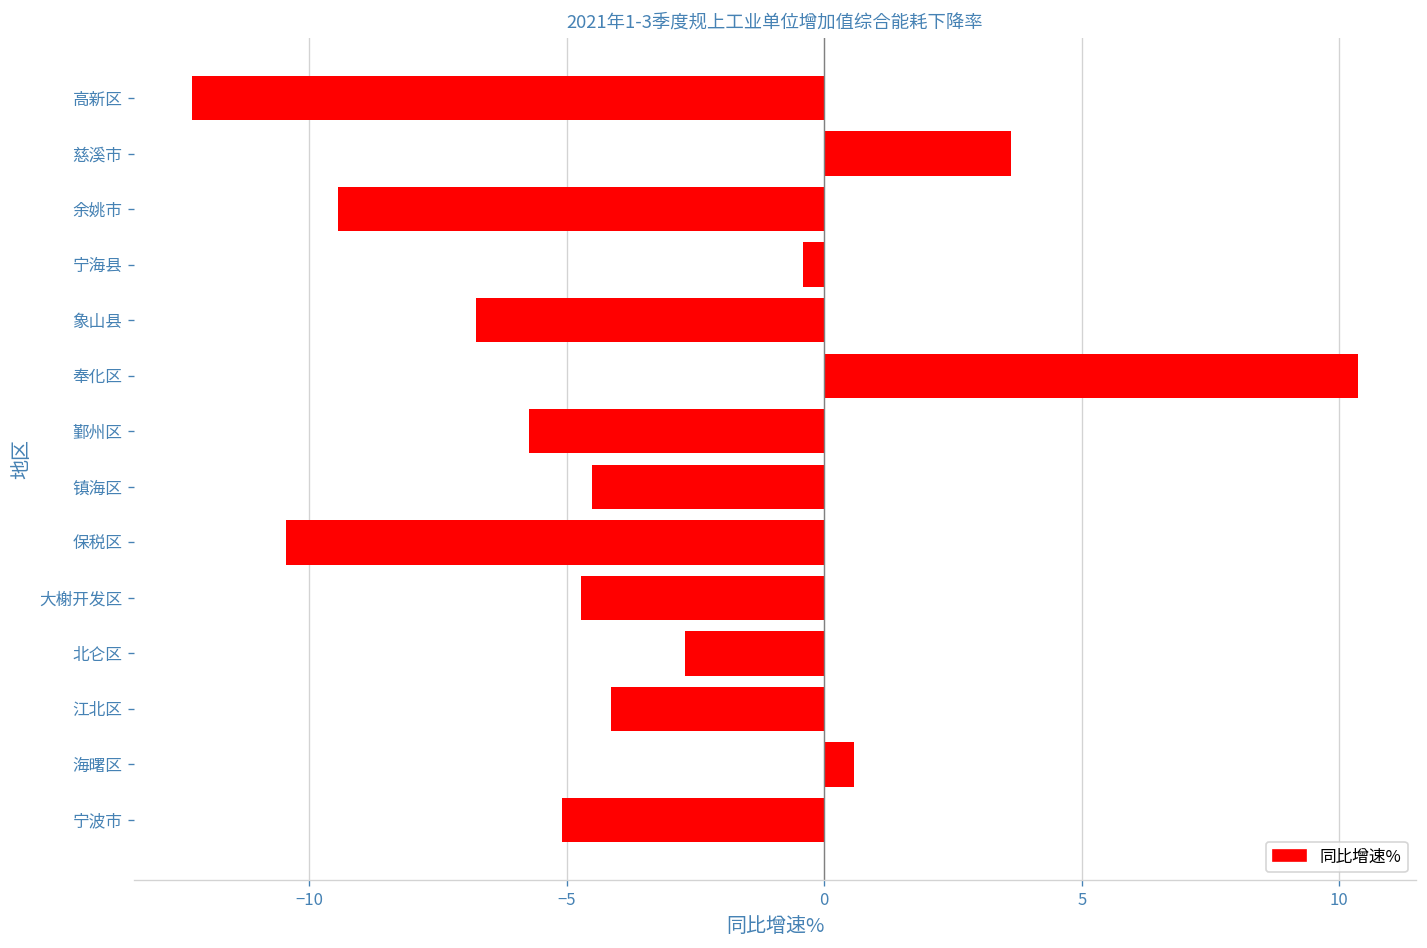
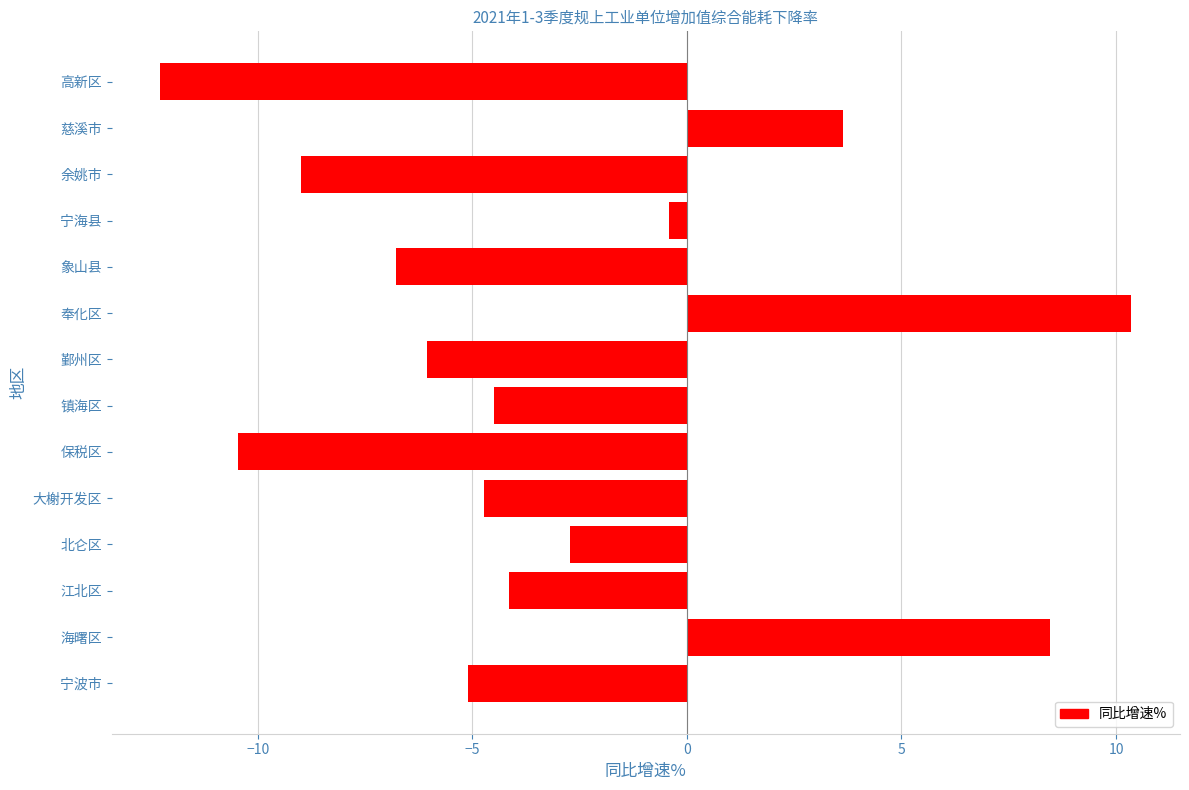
余姚市: -9.4 -> -9.0
鄞州区: -5.7 -> -6.0
海曙区: 0.6 -> 8.5
